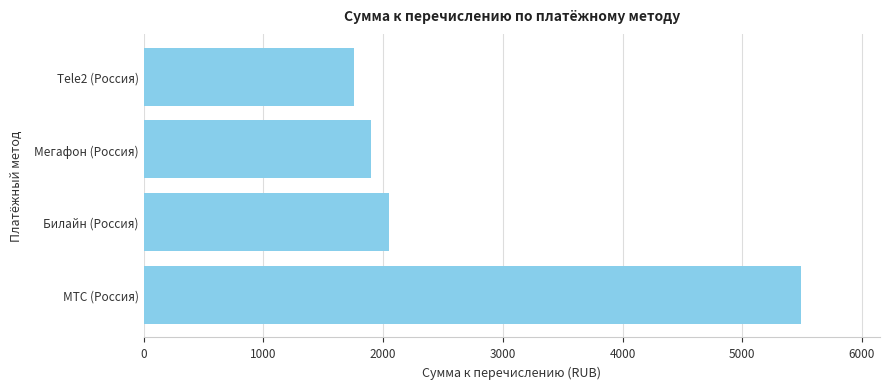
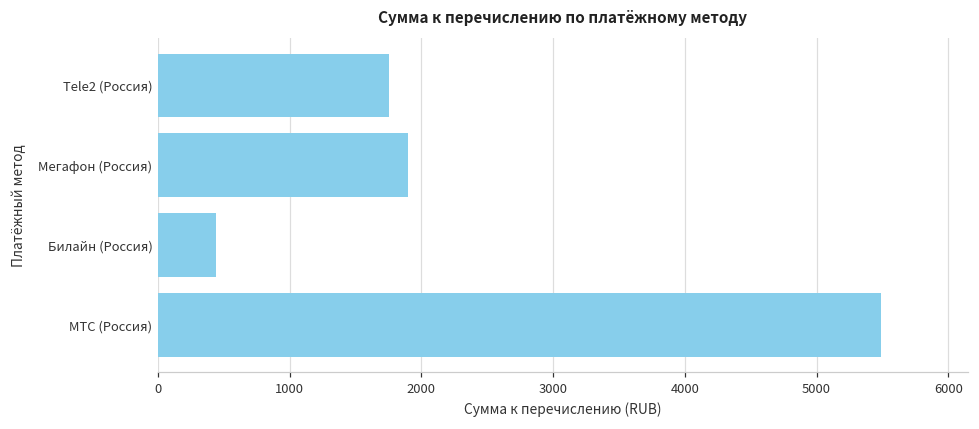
Билайн (Россия): 2050 -> 440
